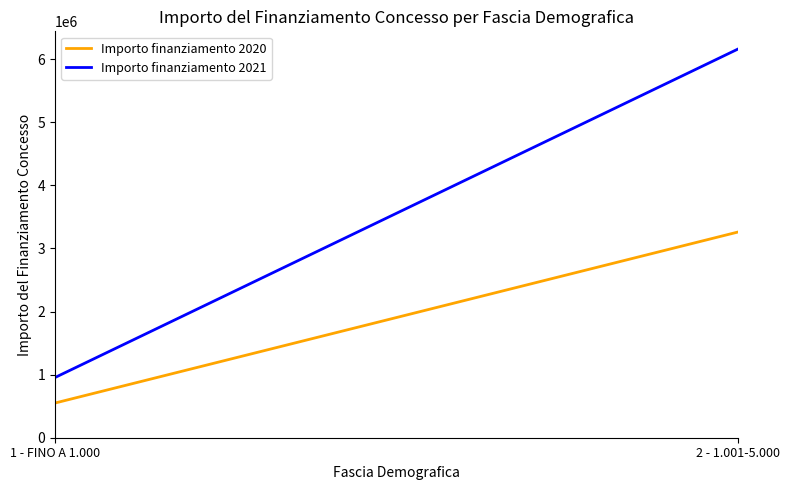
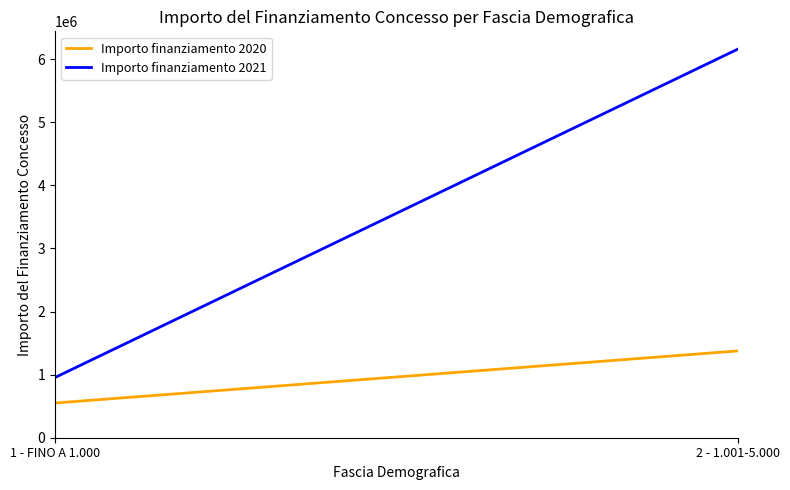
Importo finanziamento 2020, 2 - 1.001-5.000: 3300000 -> 1400000
